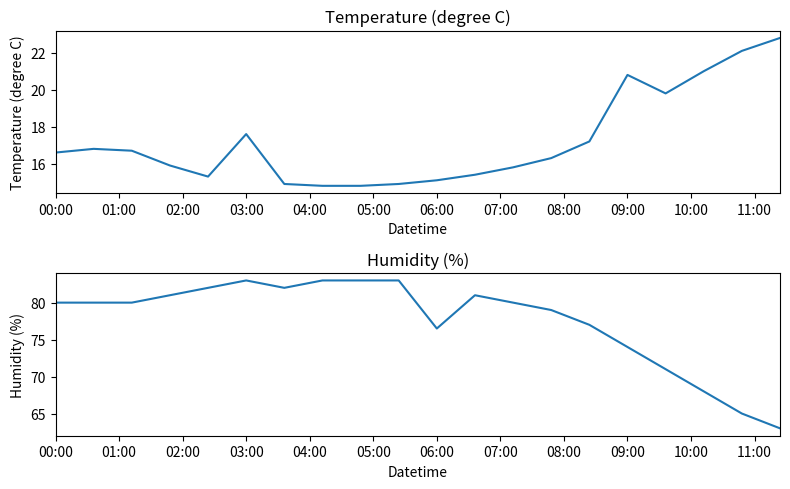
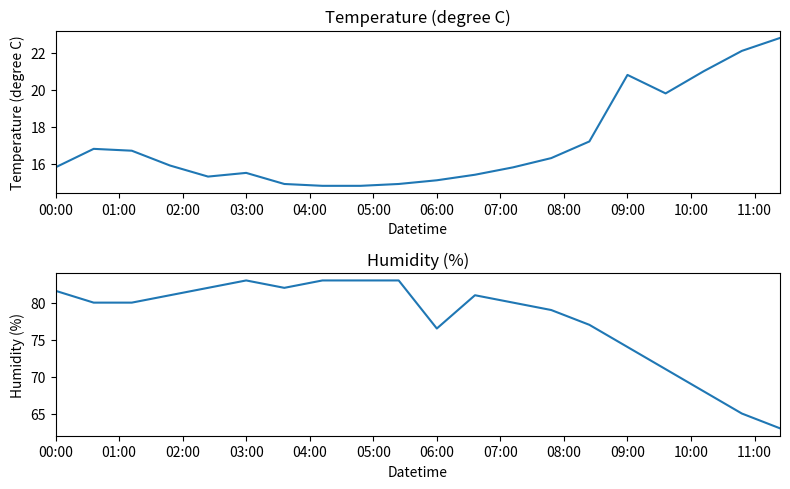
Temperature (degree C), 00:00: 16.6 -> 15.8
Temperature (degree C), 03:00: 17.6 -> 15.5
Humidity (%), 00:00: 80 -> 82
